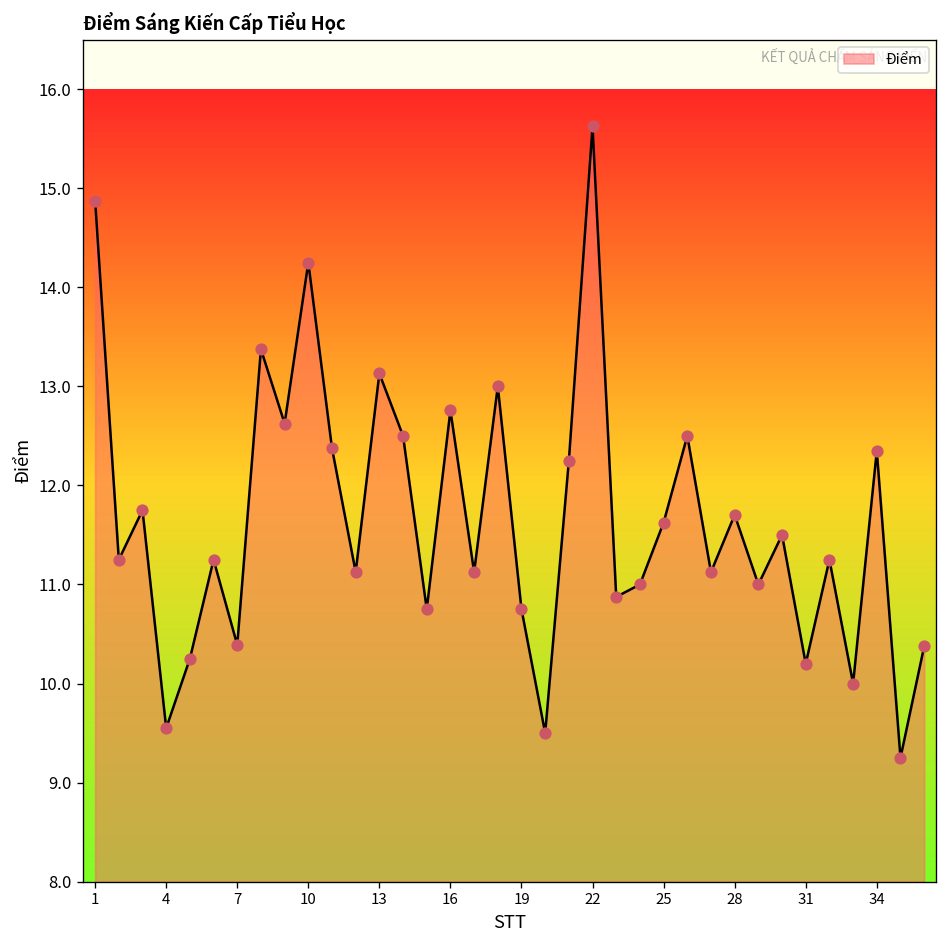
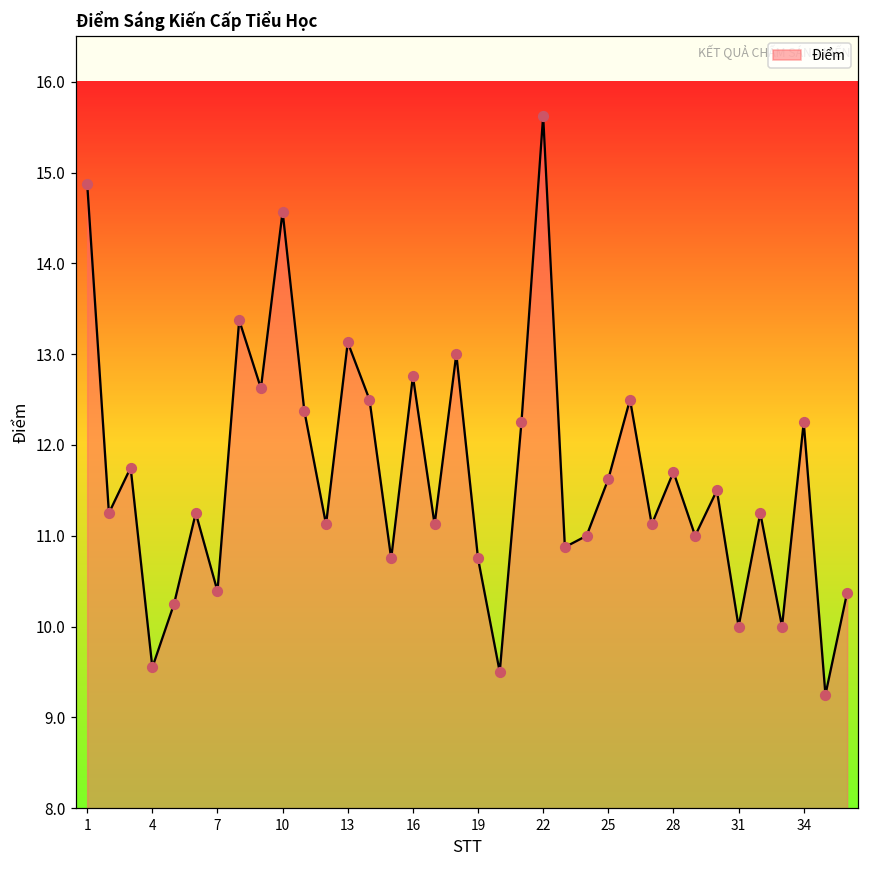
10: 14.3 -> 14.6
31: 10.2 -> 10.0
34: 12.4 -> 12.3
